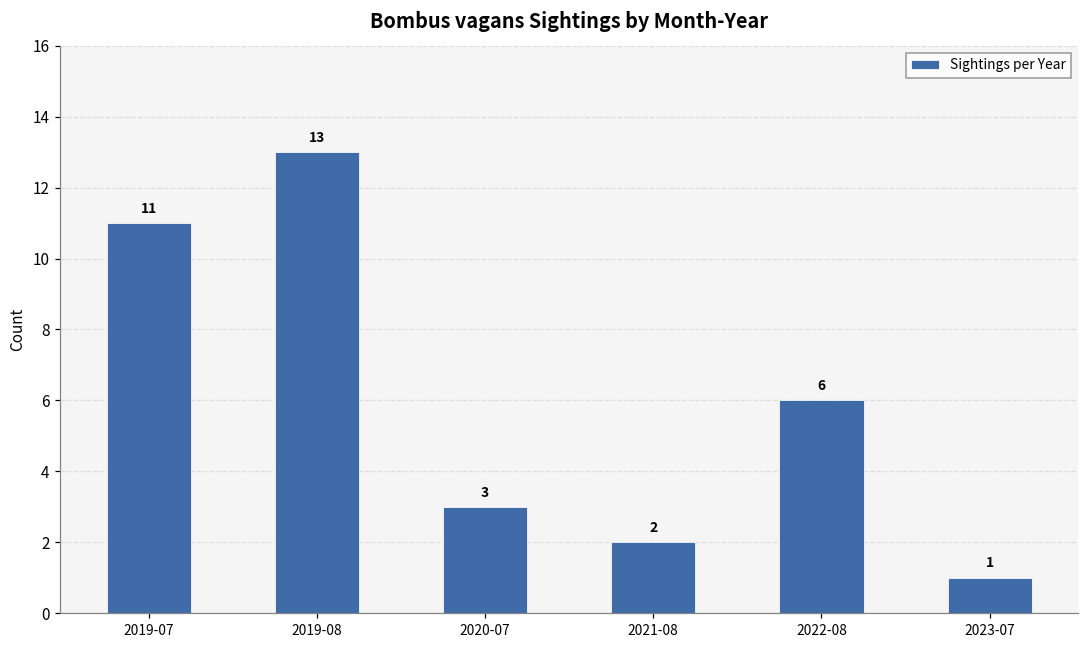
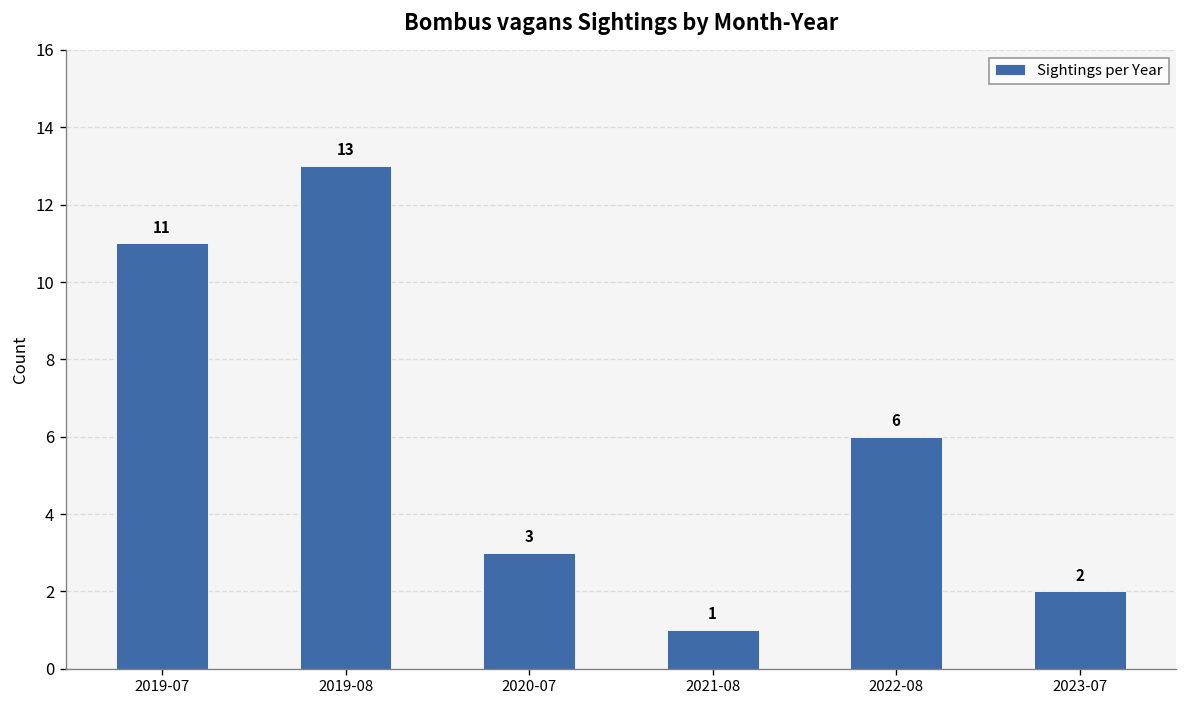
2021-08: 2 -> 1
2023-07: 1 -> 2
